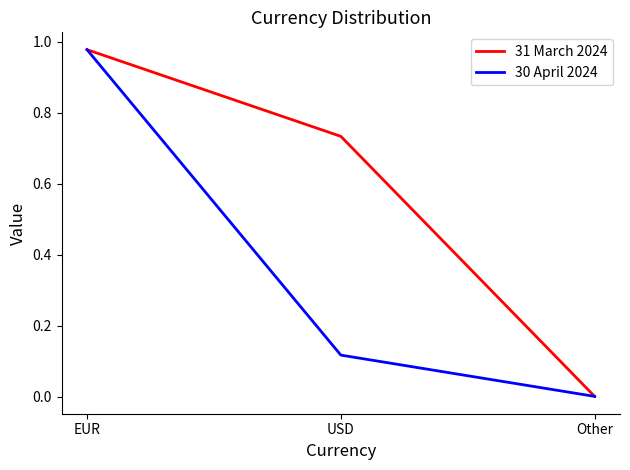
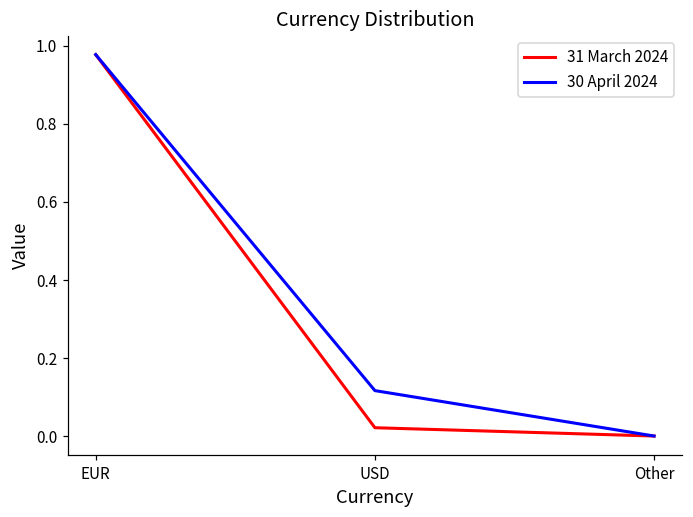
31 March 2024, USD: 0.73 -> 0.02
